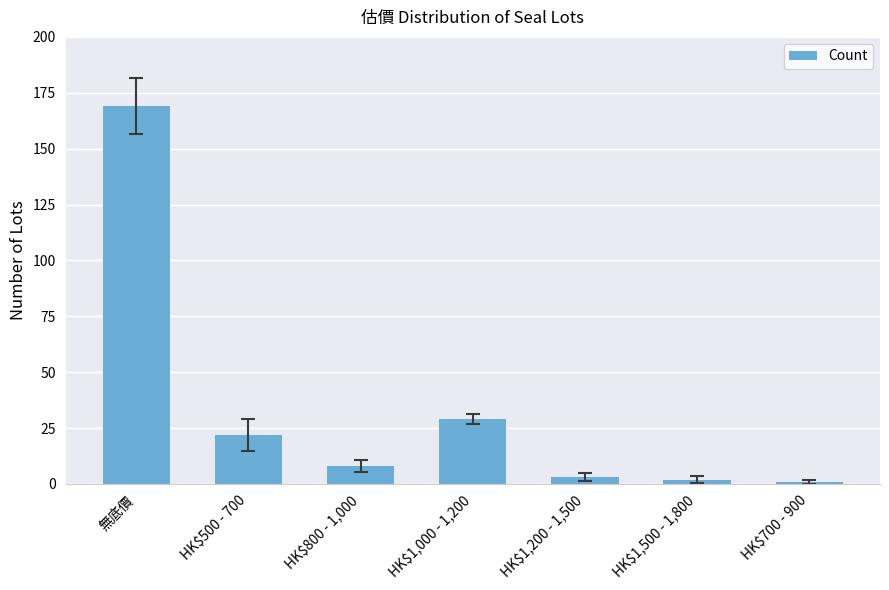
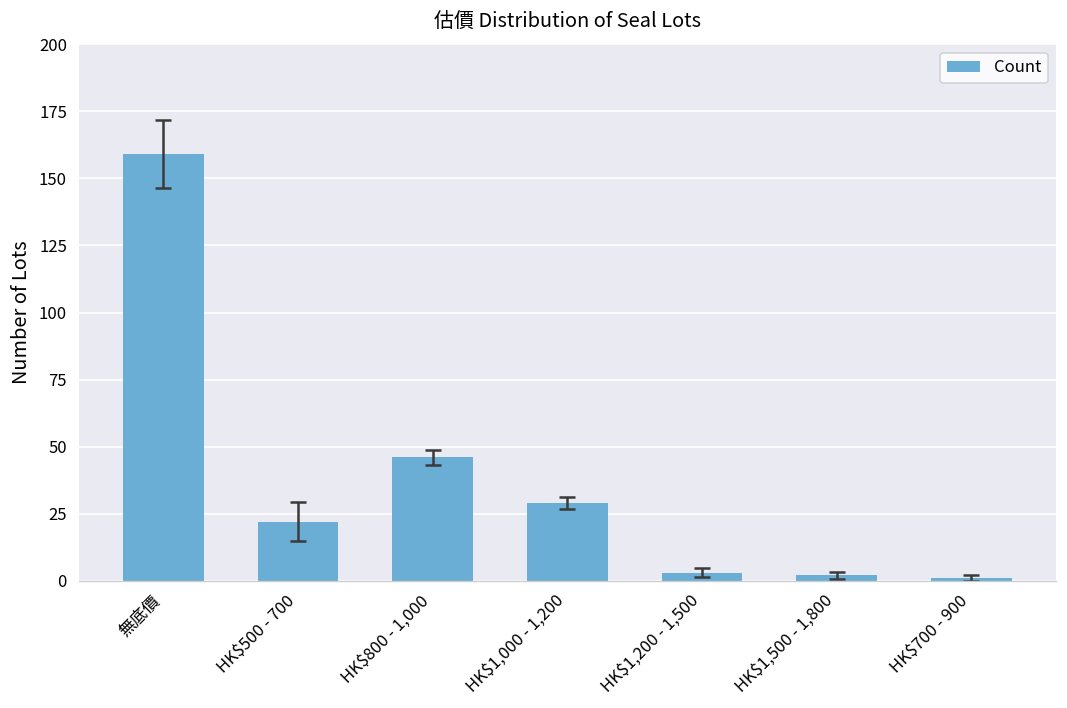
Count, 無底價: 169 -> 159
Count, HK$800 - 1,000: 8 -> 46
